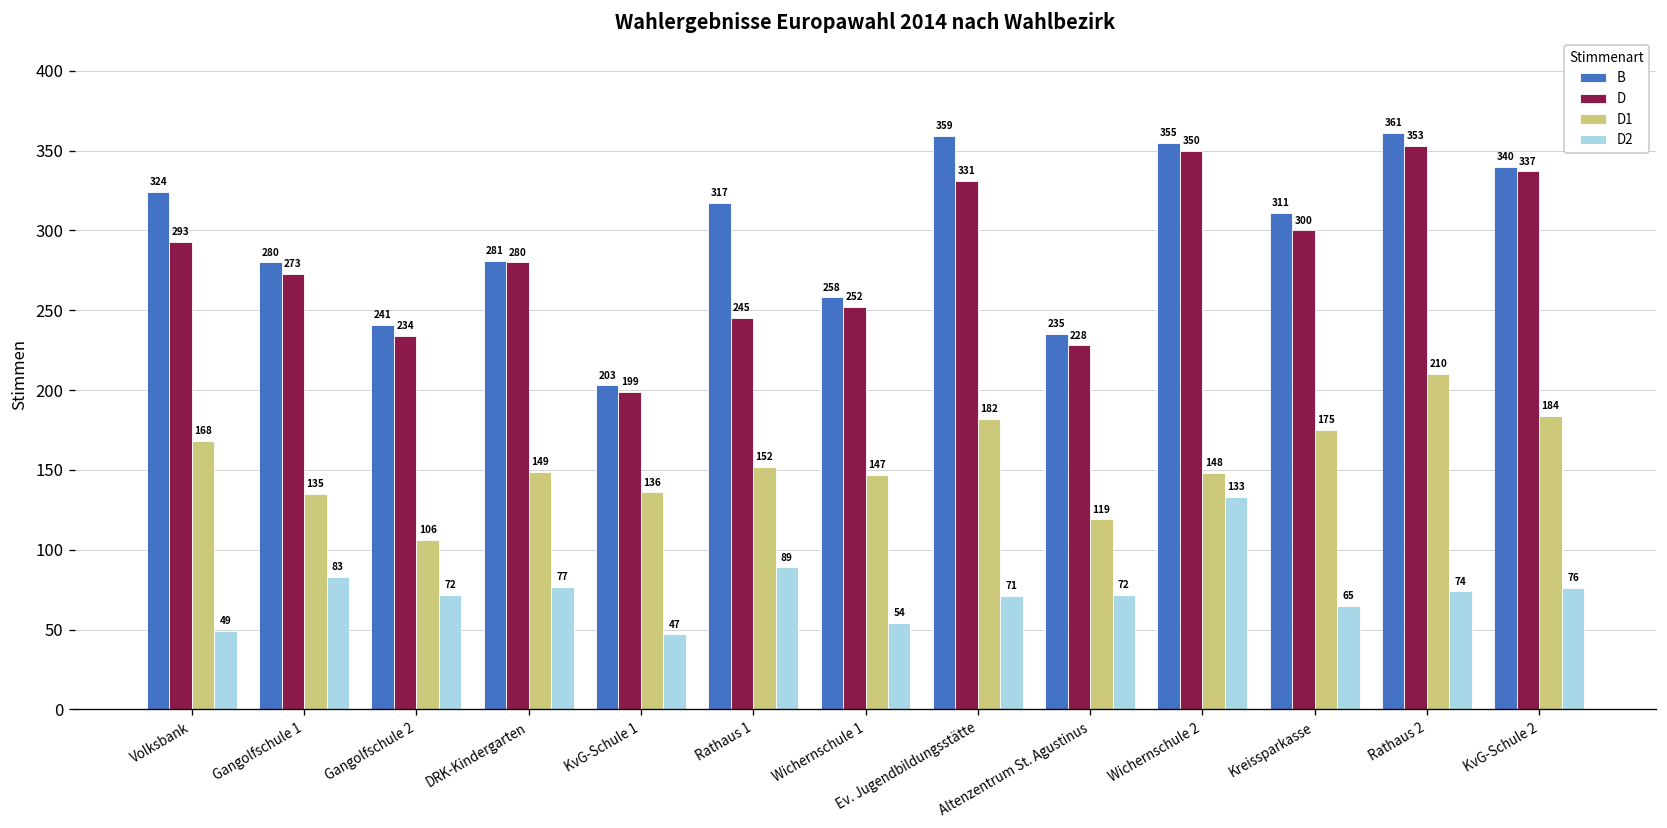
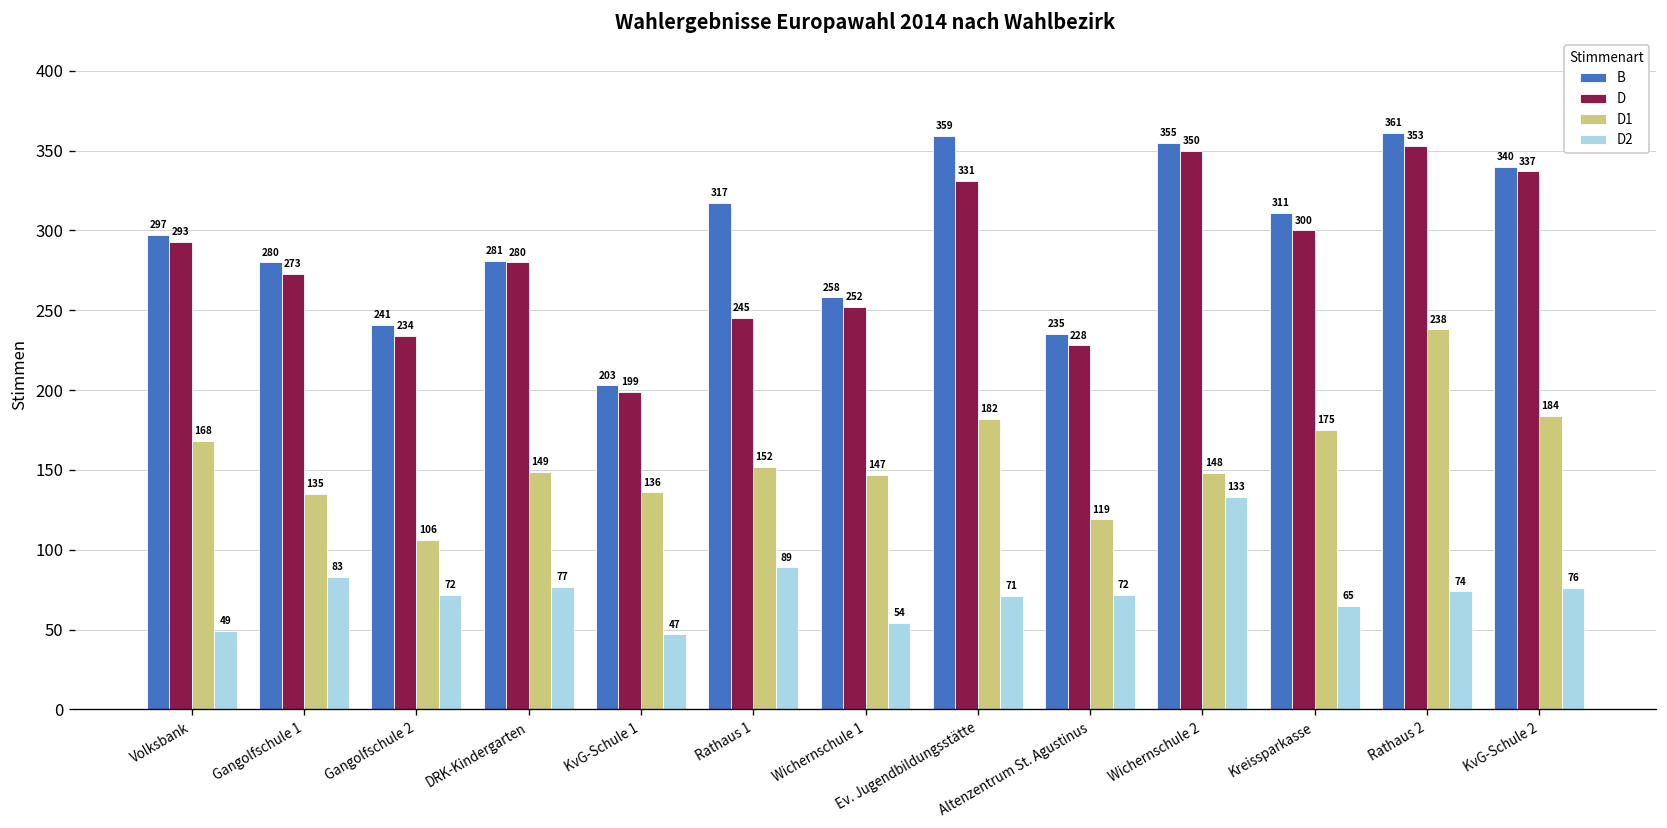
B, Volksbank: 324 -> 297
D1, Rathaus 2: 210 -> 238
